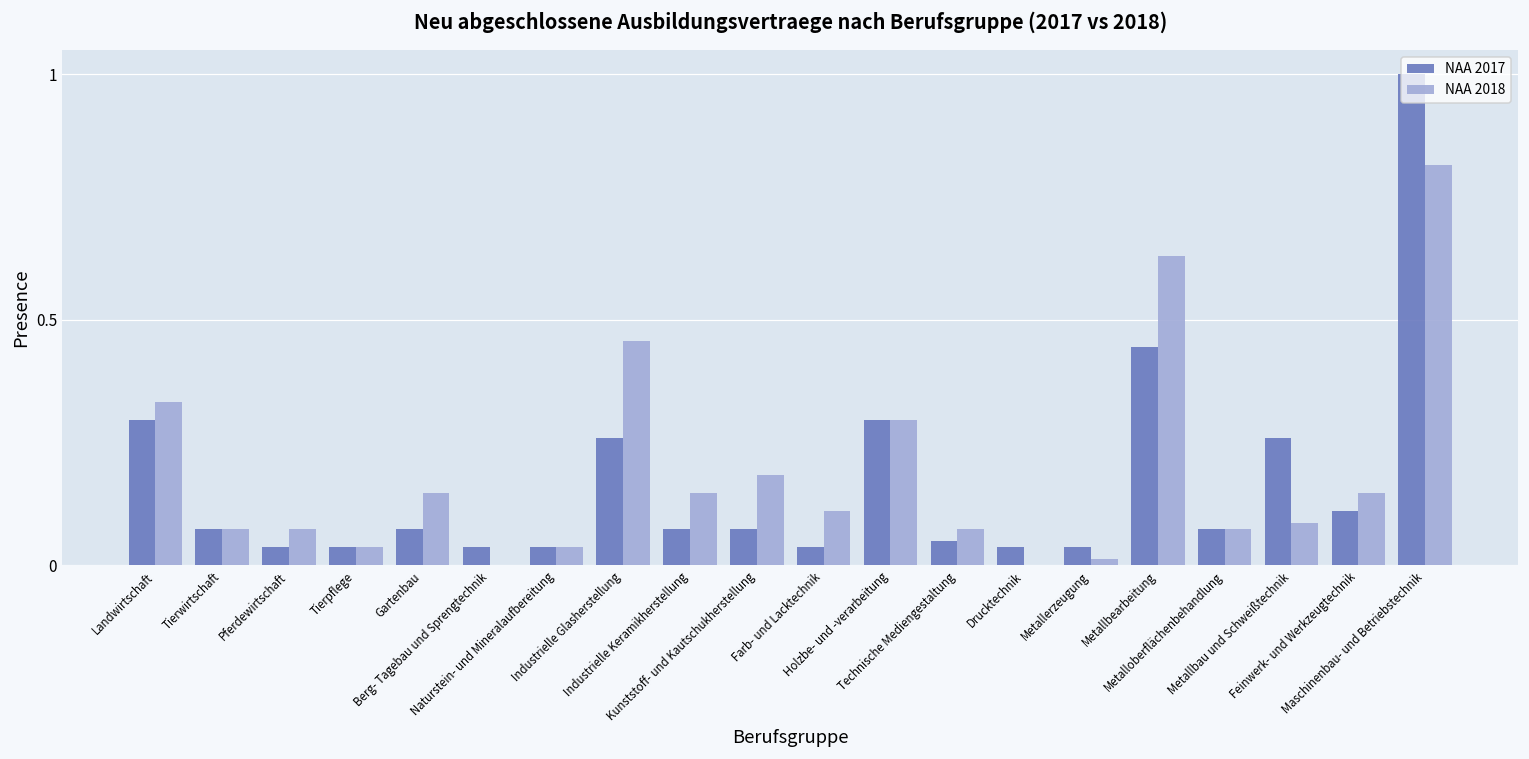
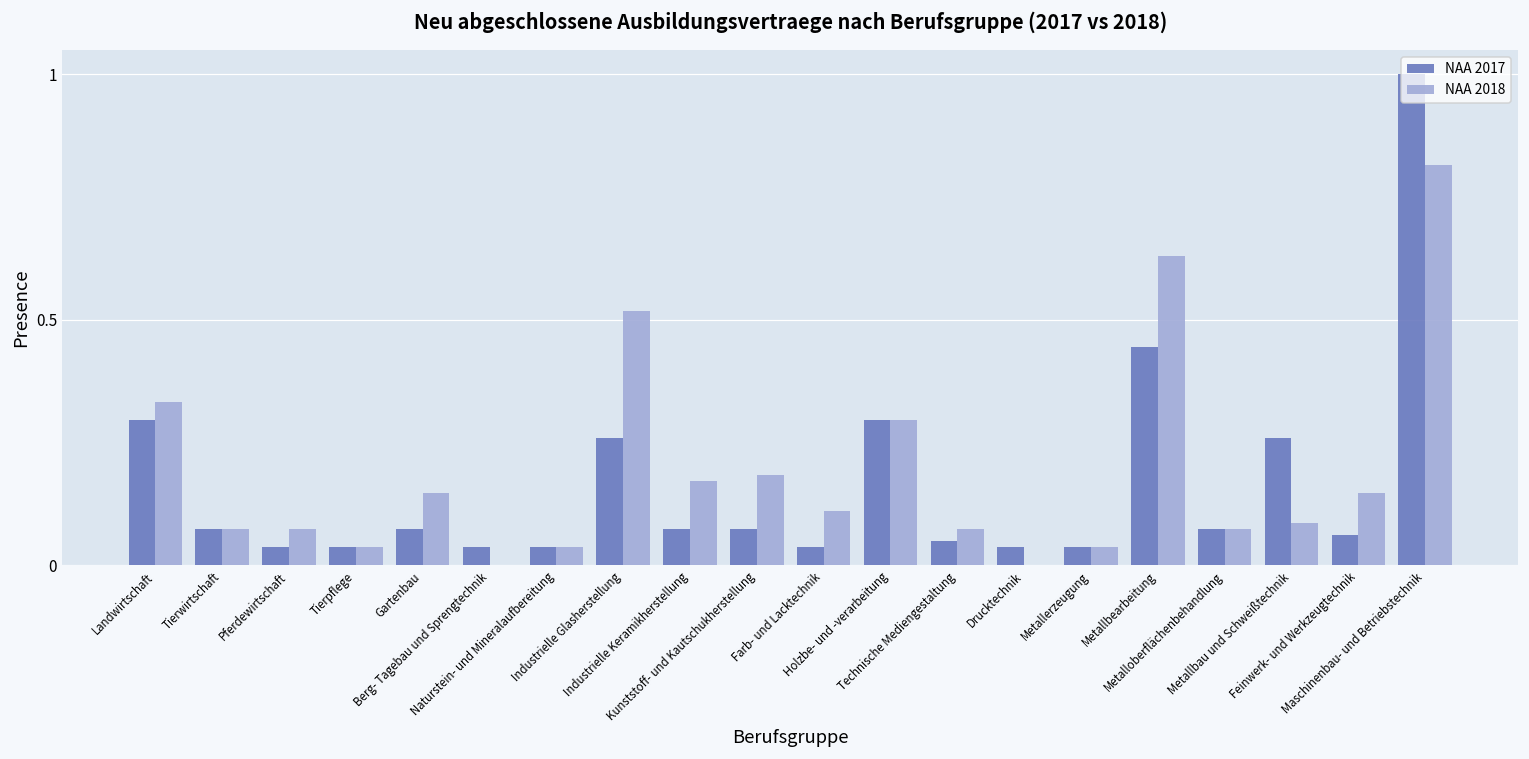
NAA 2018, Industrielle Glasherstellung: 0.46 -> 0.52
NAA 2018, Industrielle Keramikherstellung: 0.15 -> 0.17
NAA 2018, Metallerzeugung: 0.01 -> 0.04
NAA 2017, Feinwerk- und Werkzeugtechnik: 0.11 -> 0.06
